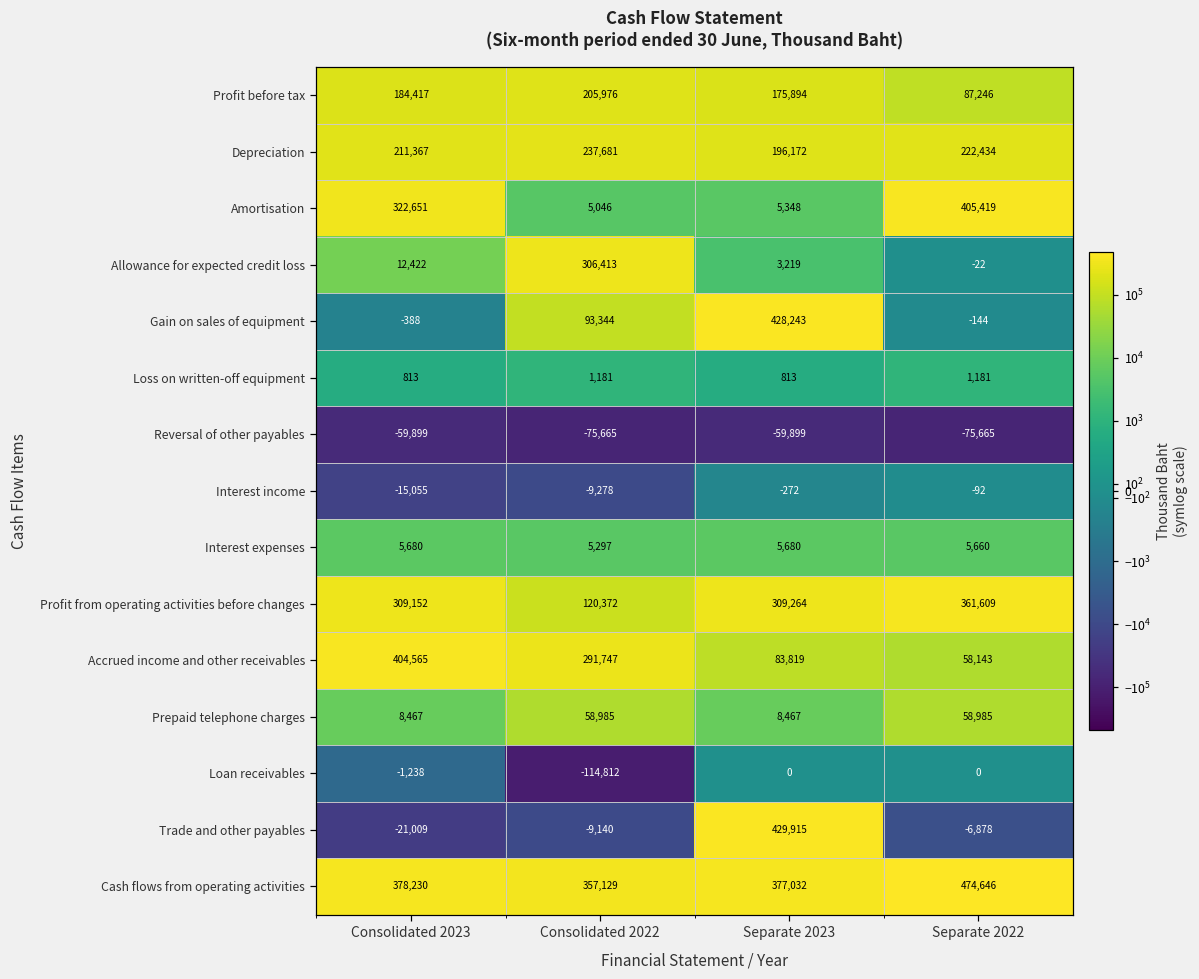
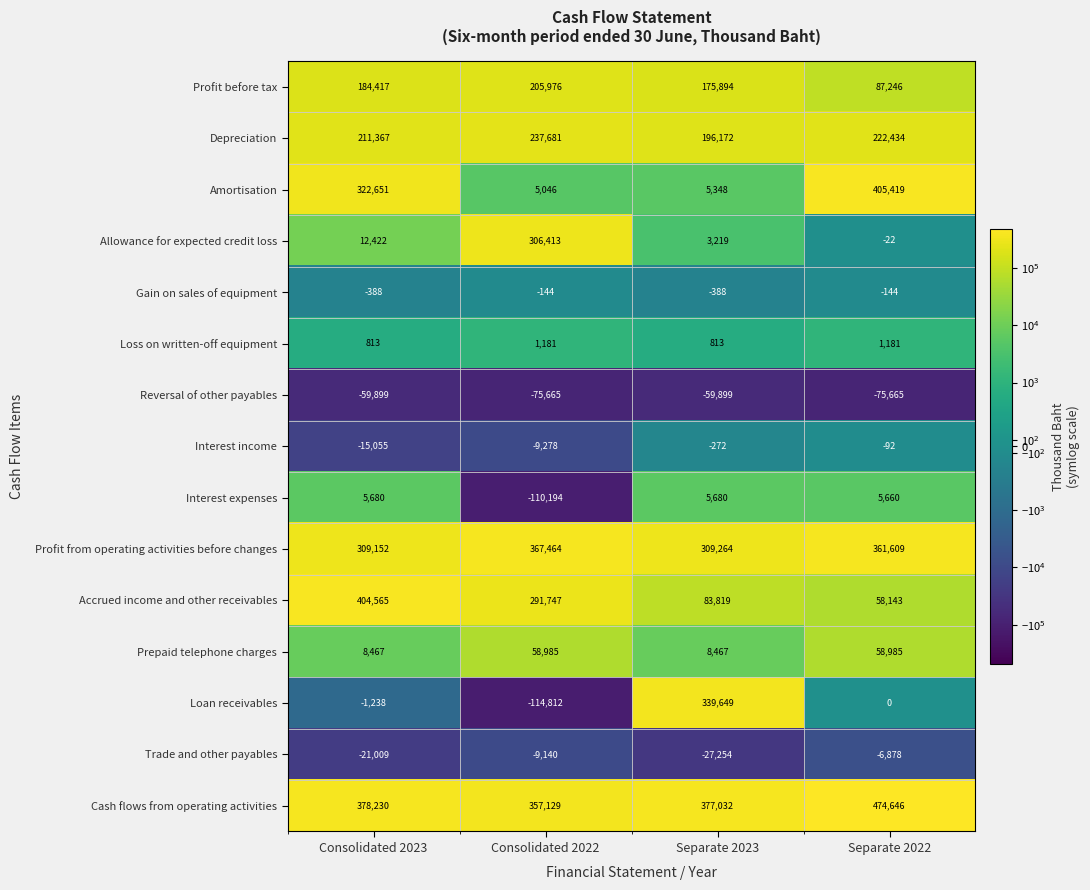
Gain on sales of equipment, Consolidated 2022: 93,344 -> -144
Gain on sales of equipment, Separate 2023: 428,243 -> -388
Interest expenses, Consolidated 2022: 5,297 -> -110,194
Profit from operating activities before changes, Consolidated 2022: 120,372 -> 367,464
Loan receivables, Separate 2023: 0 -> 339,649
Trade and other payables, Separate 2023: 429,915 -> -27,254
